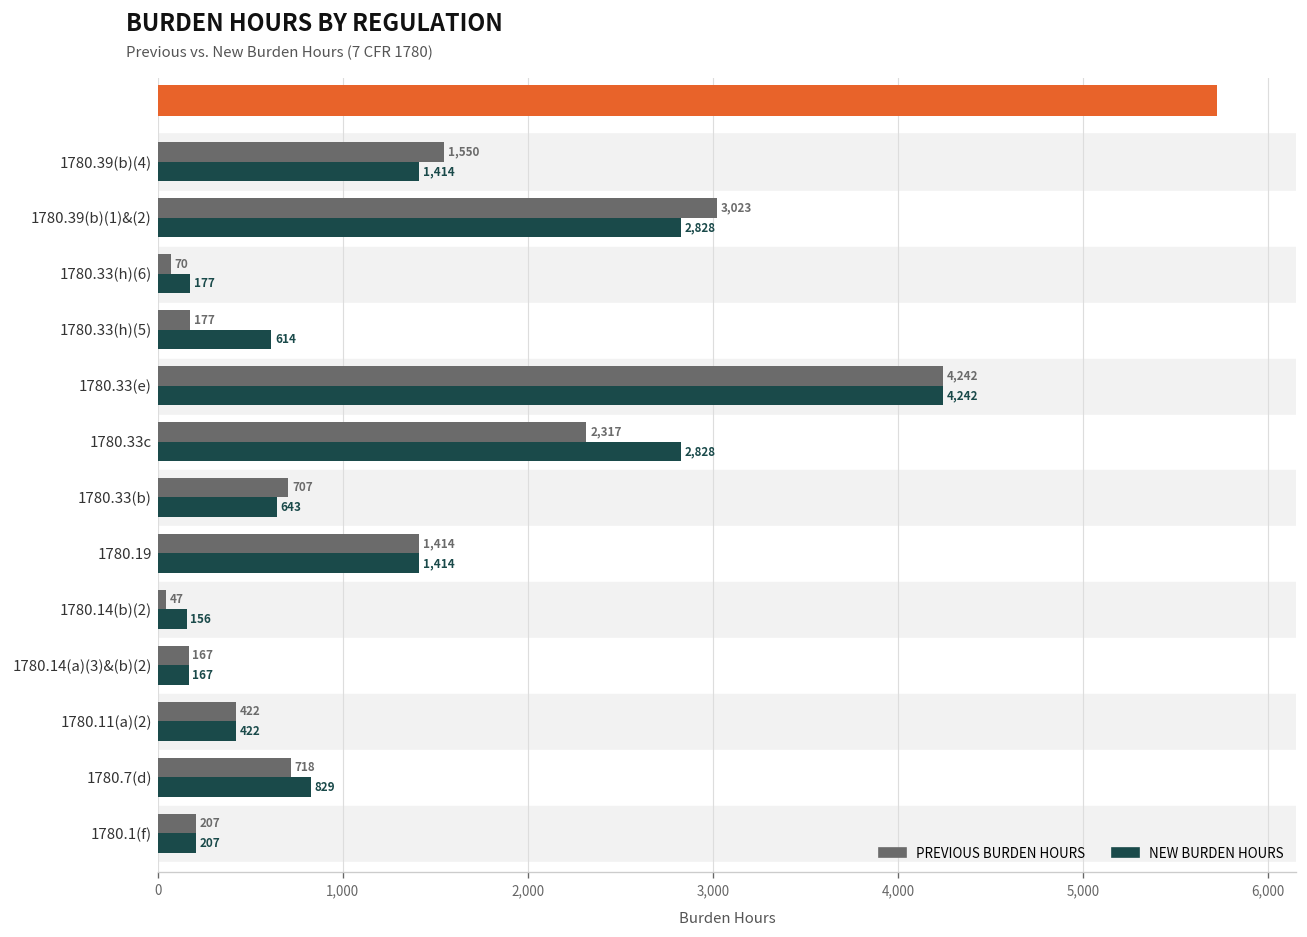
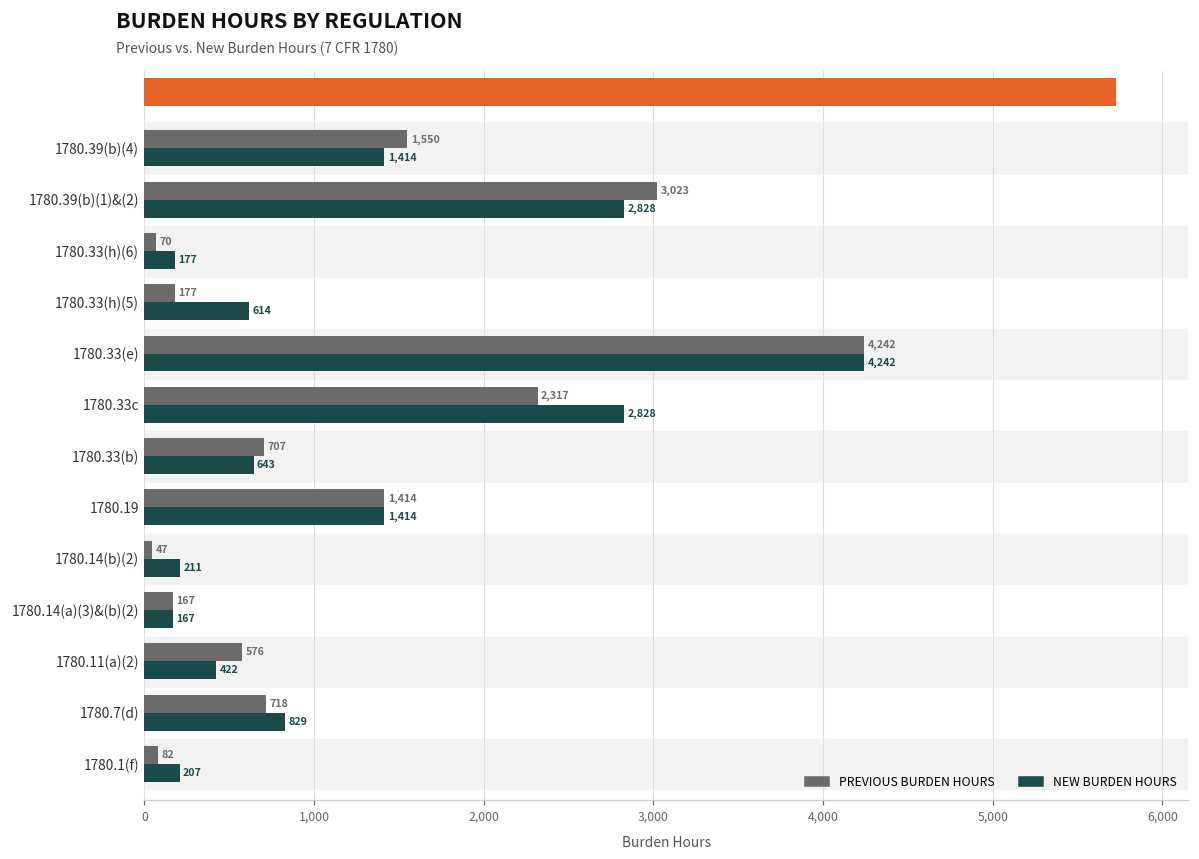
NEW BURDEN HOURS, 1780.14(b)(2): 156 -> 211
PREVIOUS BURDEN HOURS, 1780.11(a)(2): 422 -> 576
PREVIOUS BURDEN HOURS, 1780.1(f): 207 -> 82
